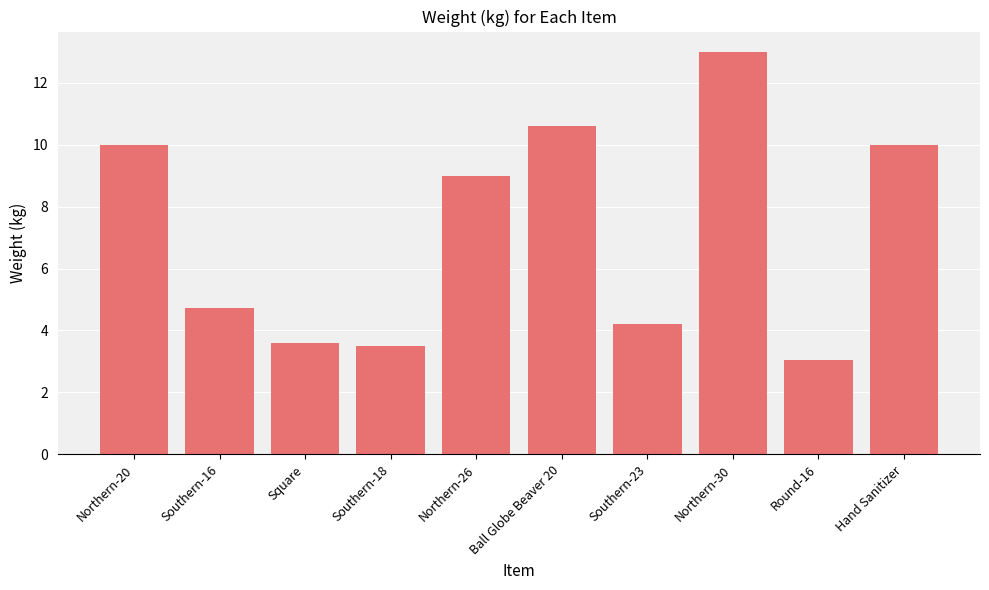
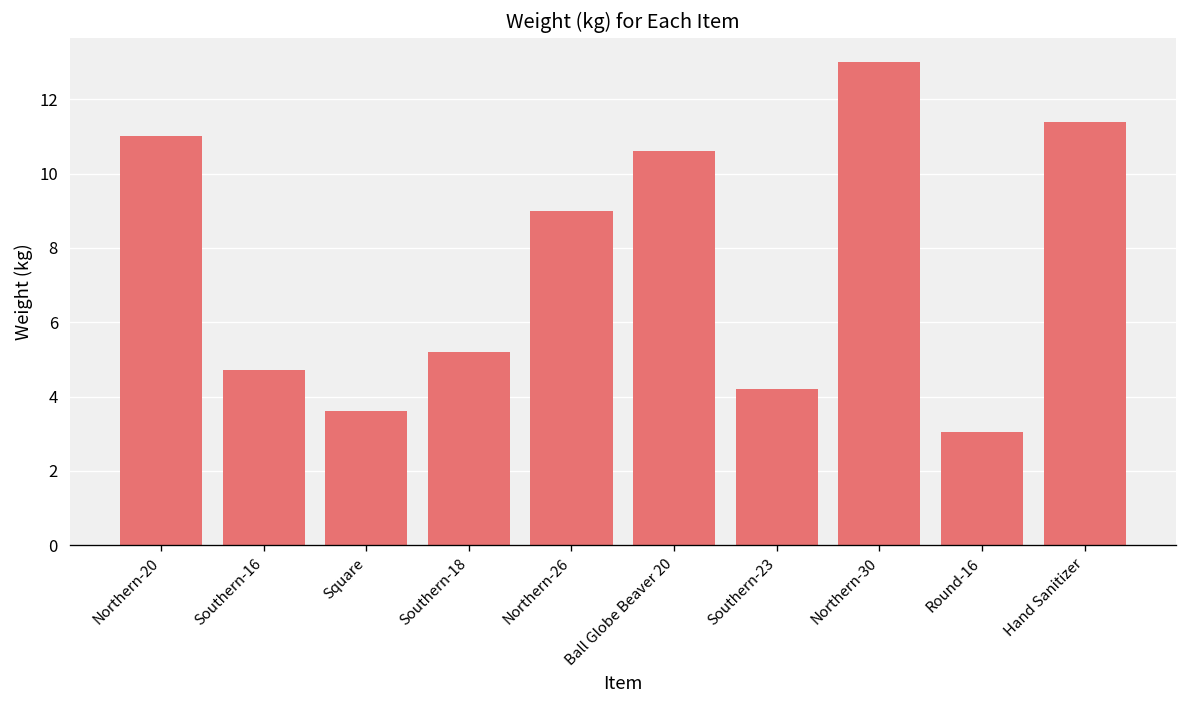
Northern-20: 10 -> 11
Southern-18: 3.5 -> 5.2
Hand Sanitizer: 10.0 -> 11.4
